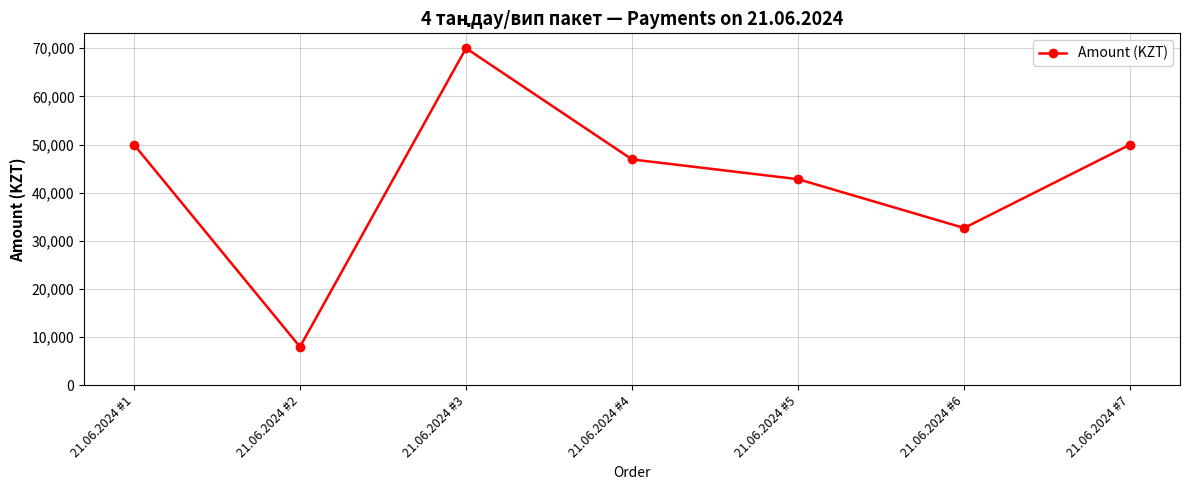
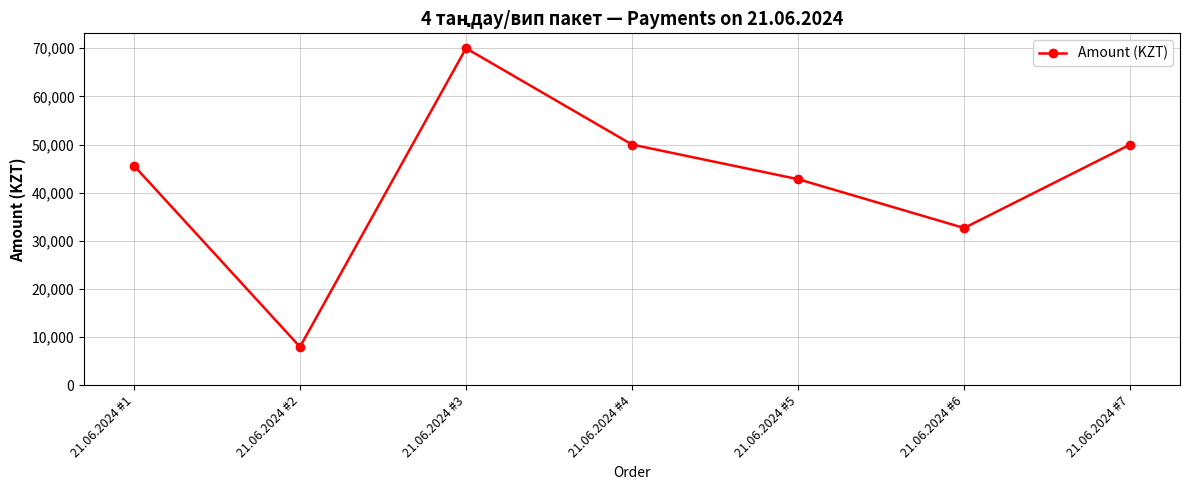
21.06.2024 #1: 50,000 -> 46,000
21.06.2024 #4: 47,000 -> 50,000
